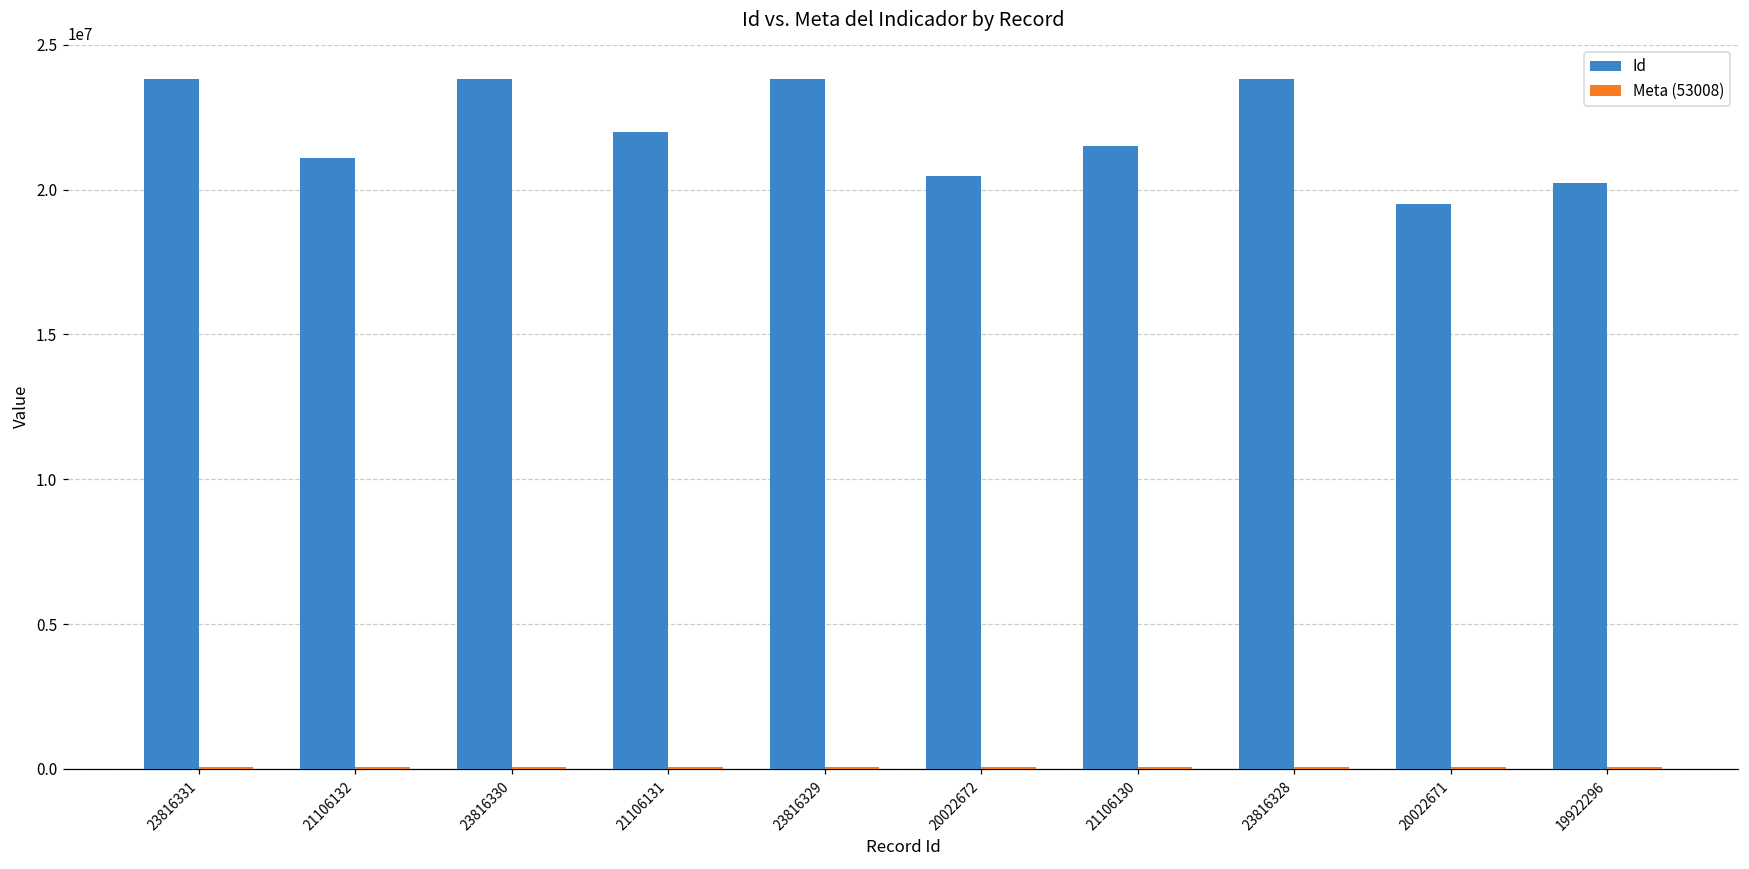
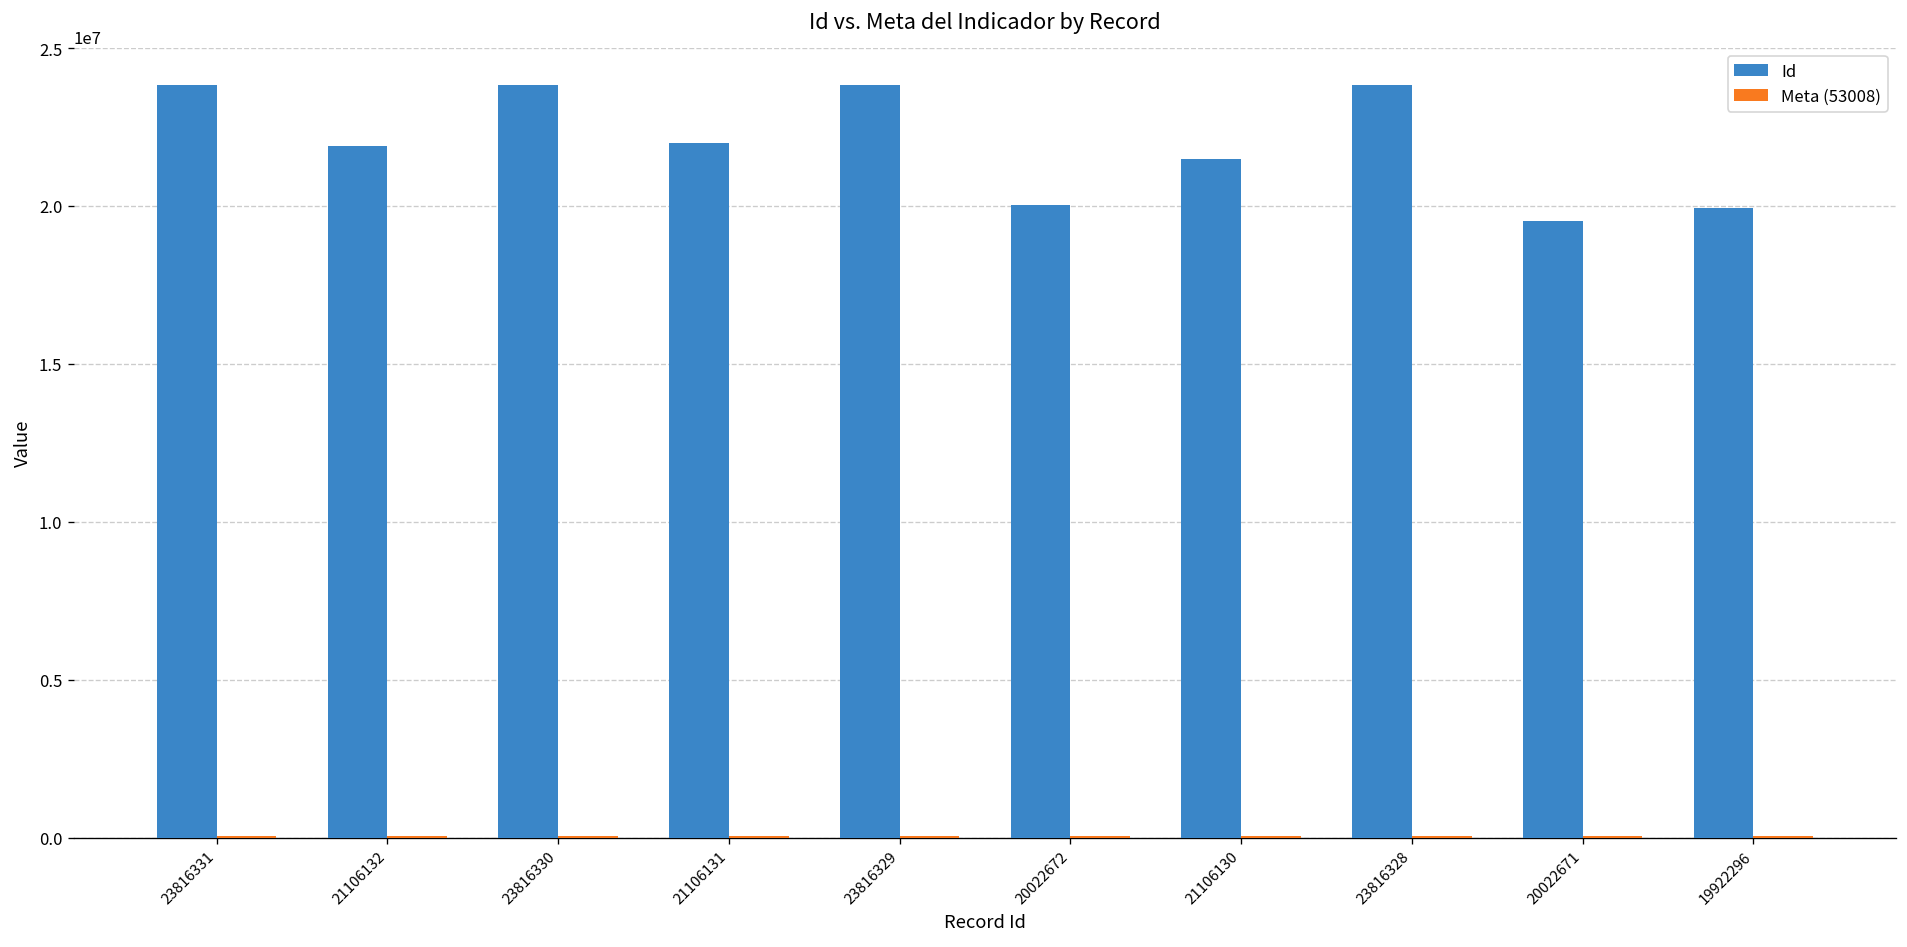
Id, 21106132: 21100000 -> 21900000
Id, 20022672: 20500000 -> 20000000
Id, 19922296: 20200000 -> 19900000
